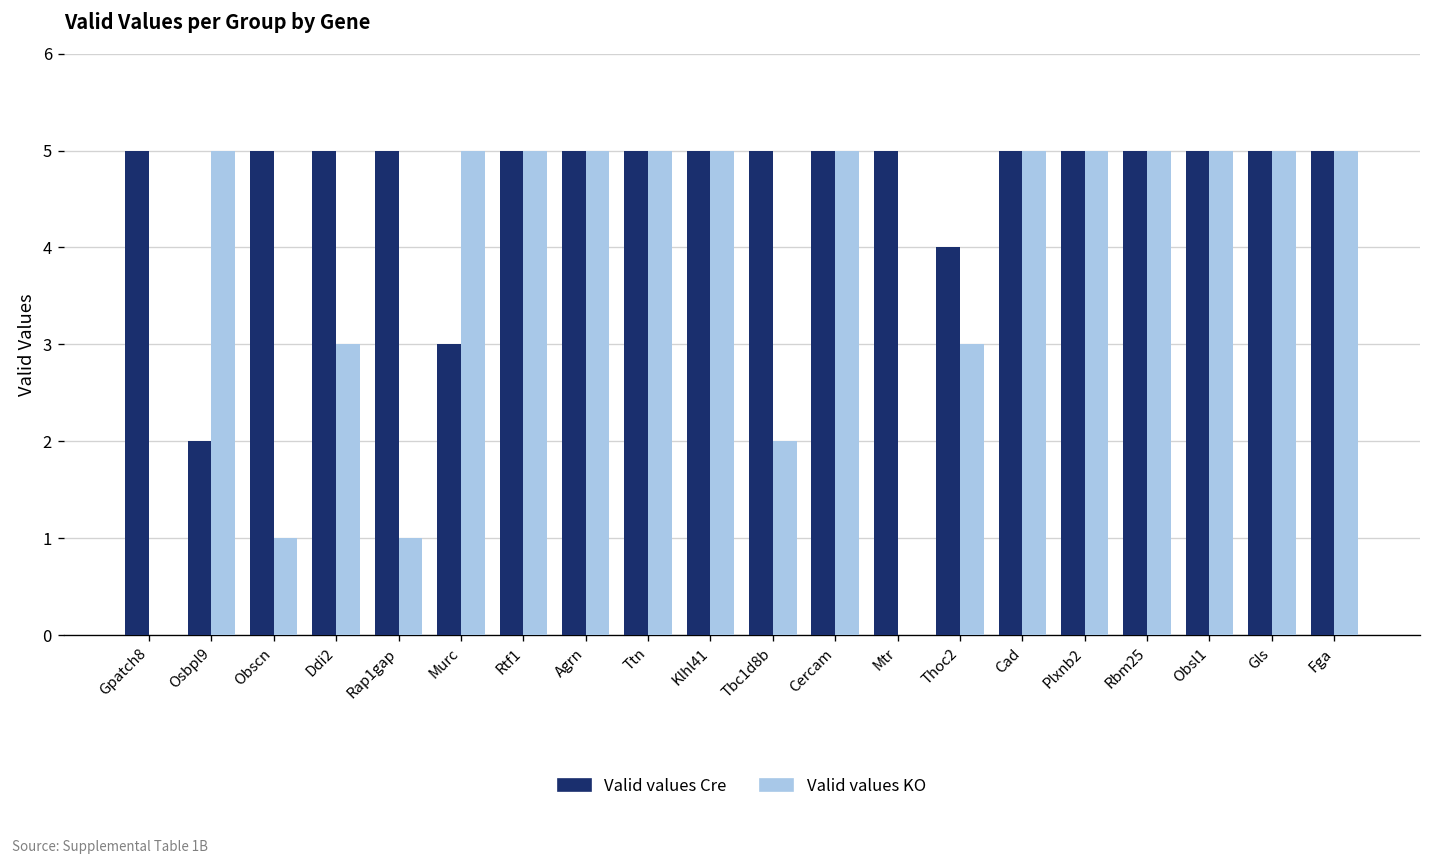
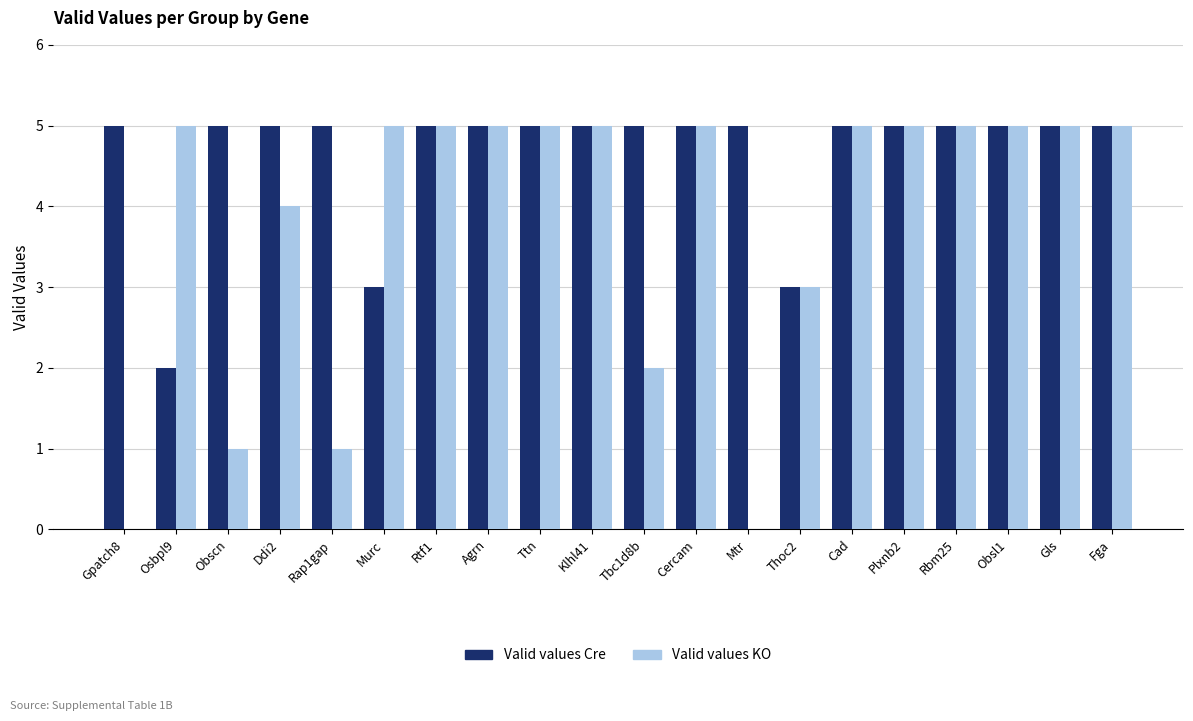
Valid values KO, Ddi2: 3 -> 4
Valid values Cre, Thoc2: 4 -> 3
